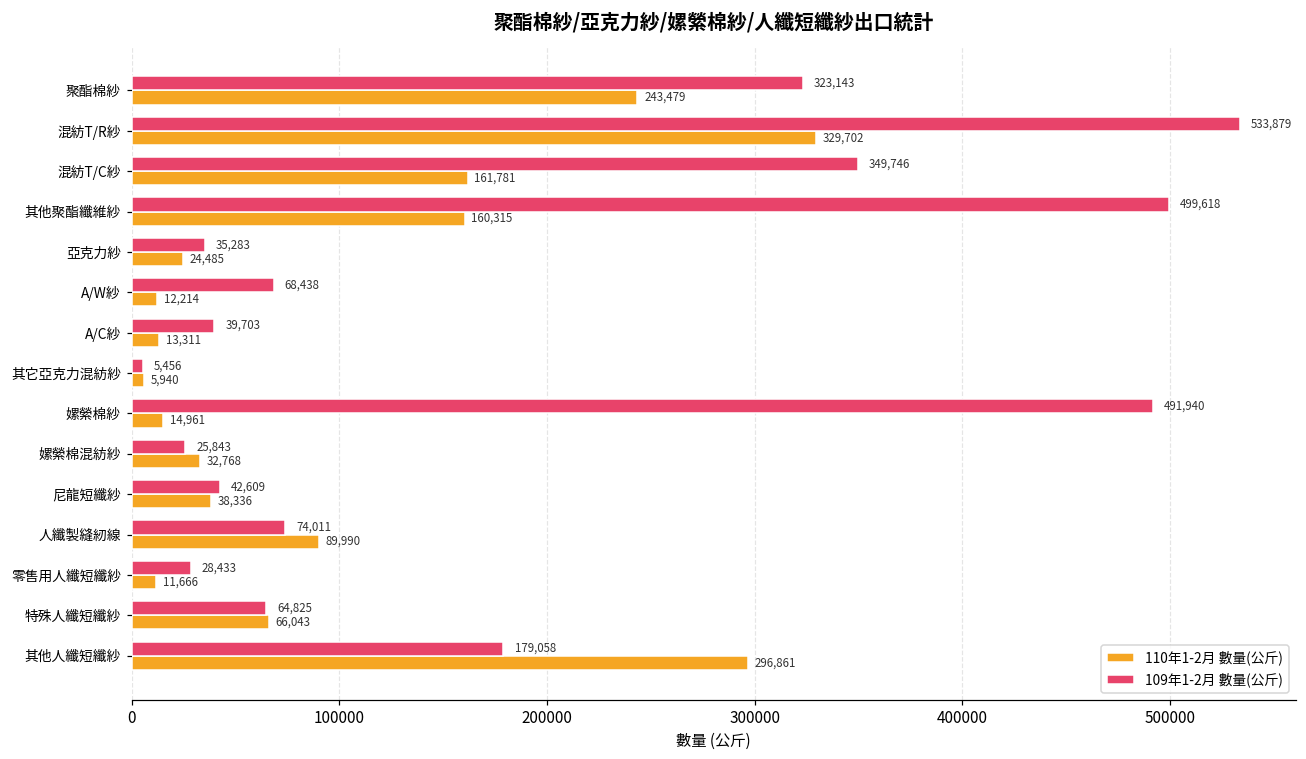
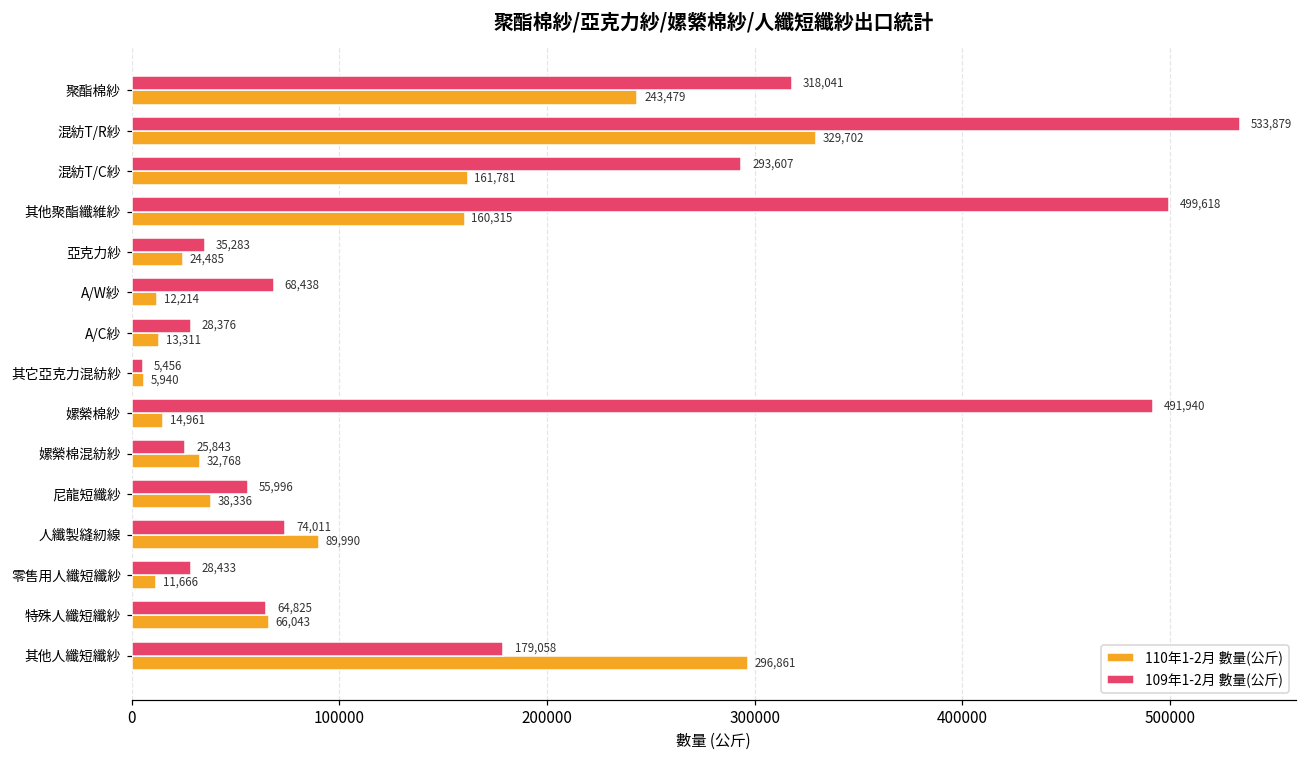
109年1-2月 數量(公斤), 聚酯棉紗: 323,143 -> 318,041
109年1-2月 數量(公斤), 混紡T/C紗: 349,746 -> 293,607
109年1-2月 數量(公斤), A/C紗: 39,703 -> 28,376
109年1-2月 數量(公斤), 尼龍短纖紗: 42,609 -> 55,996
